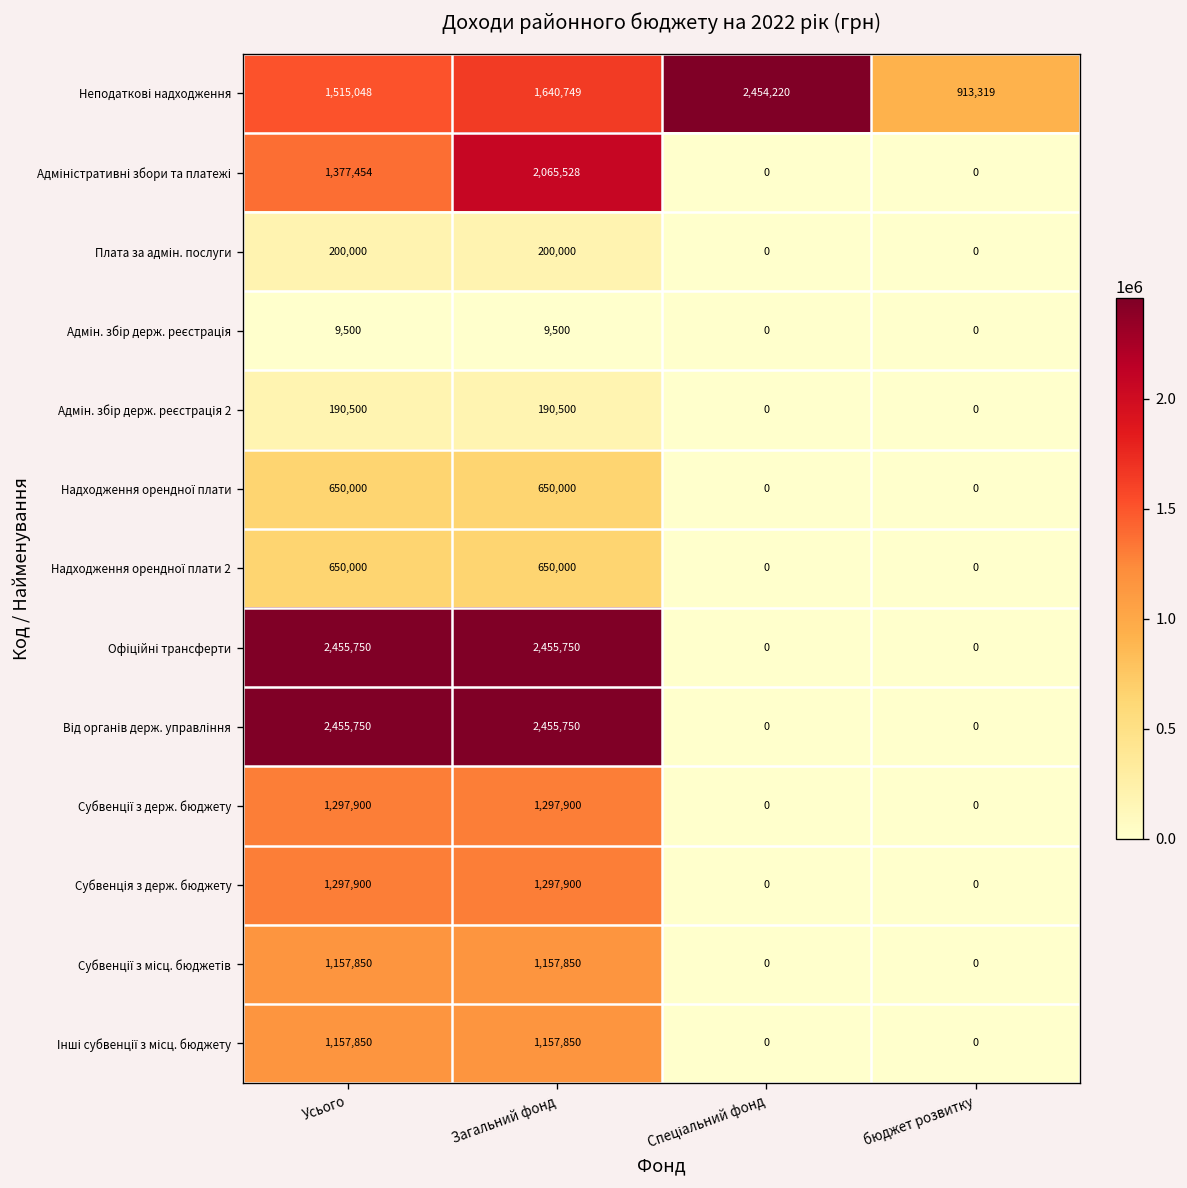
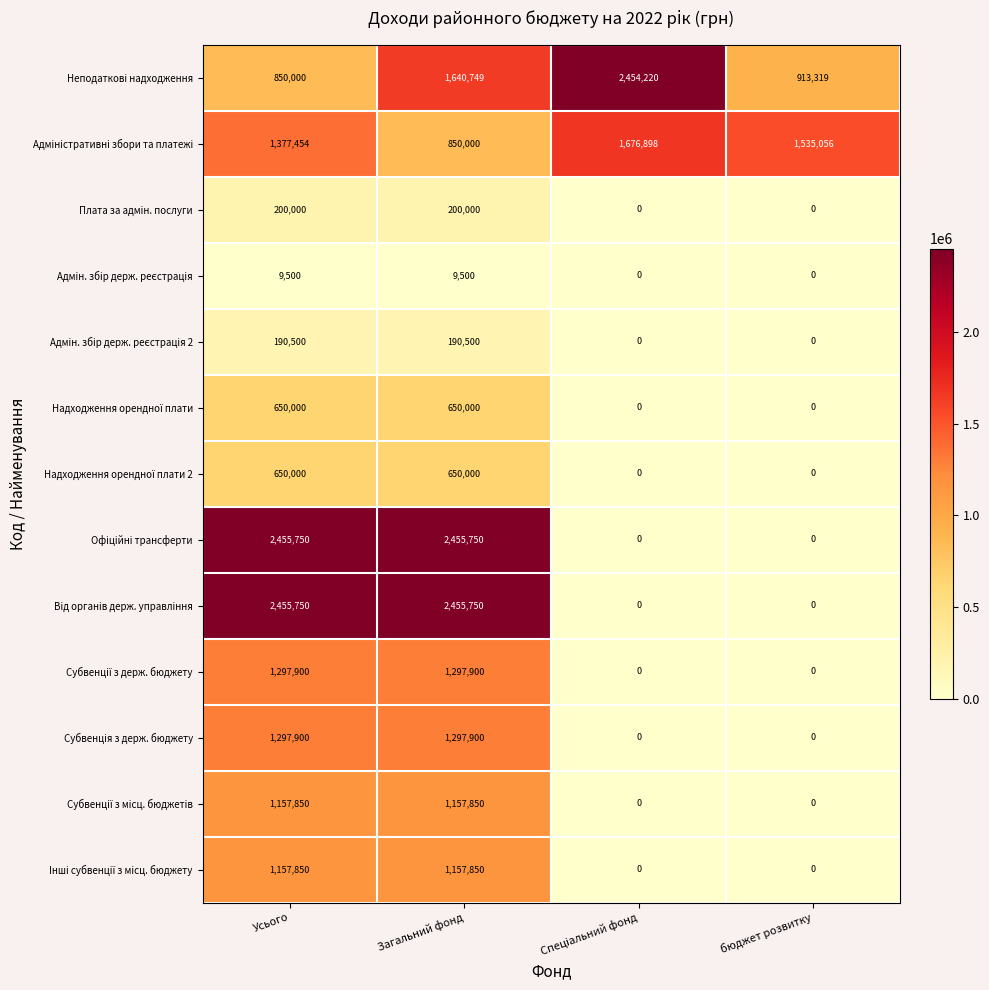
Неподаткові надходження, Усього: 1,515,048 -> 850,000
Адміністративні збори та платежі, Загальний фонд: 2,065,528 -> 850,000
Адміністративні збори та платежі, Спеціальний фонд: 0 -> 1,676,898
Адміністративні збори та платежі, бюджет розвитку: 0 -> 1,535,056
